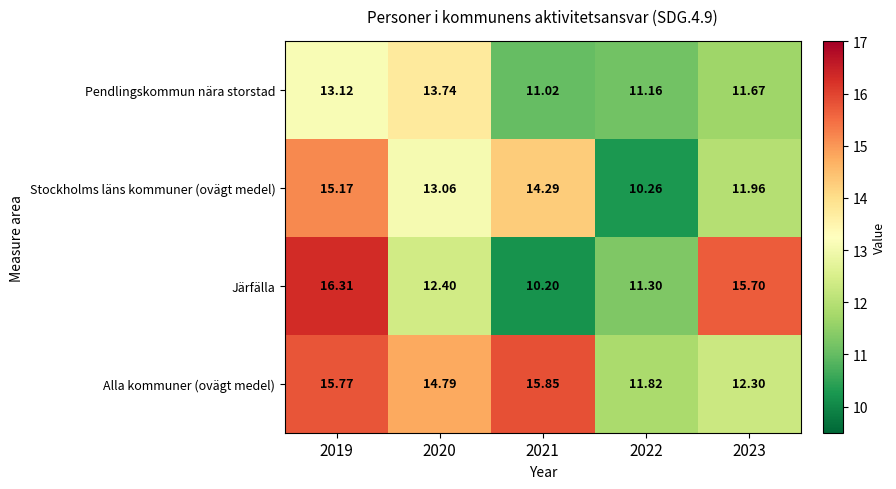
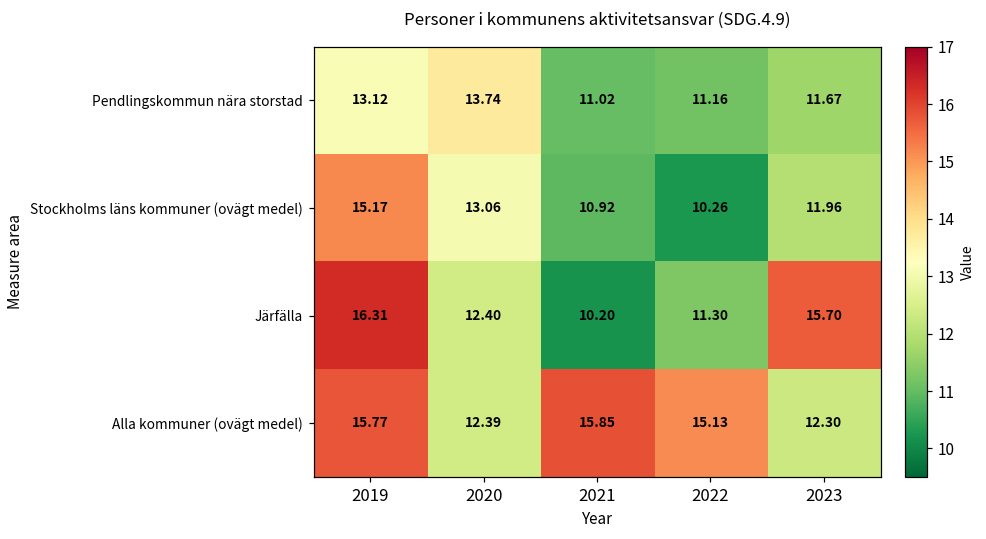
Stockholms läns kommuner (ovägt medel), 2021: 14.29 -> 10.92
Alla kommuner (ovägt medel), 2020: 14.79 -> 12.39
Alla kommuner (ovägt medel), 2022: 11.82 -> 15.13
